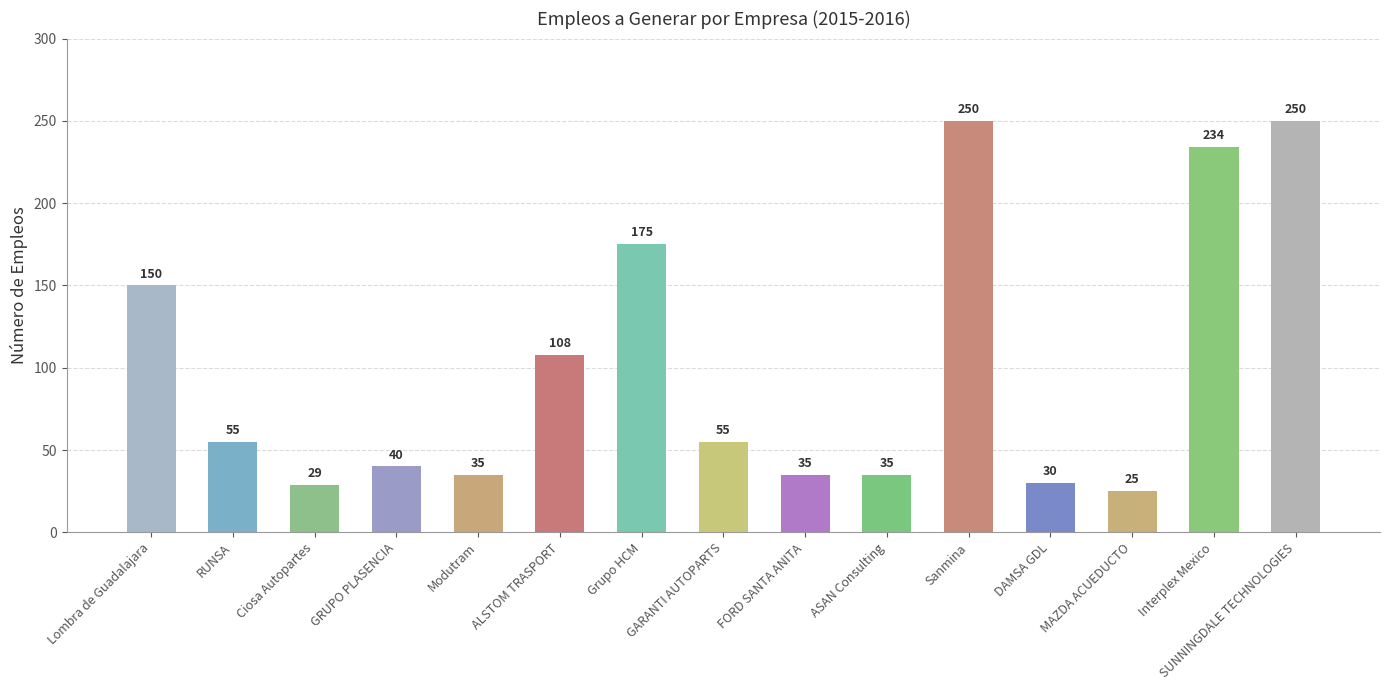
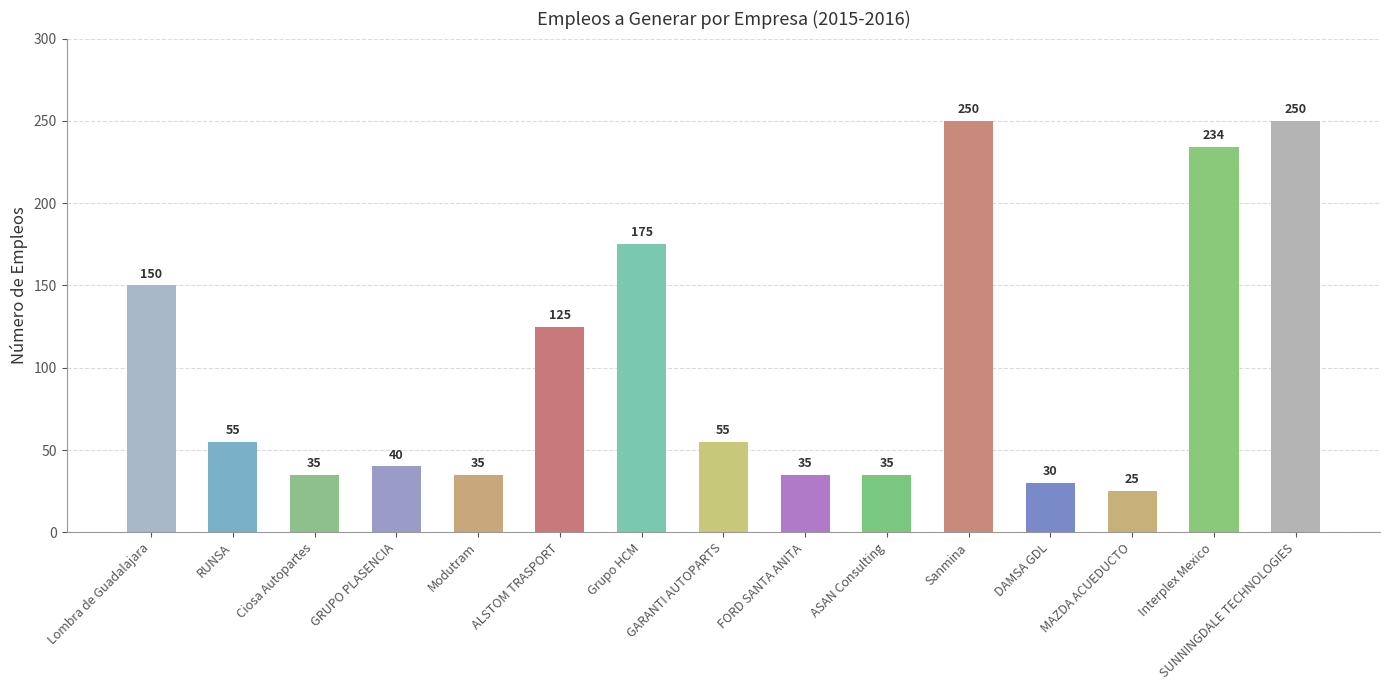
Ciosa Autopartes: 29 -> 35
ALSTOM TRASPORT: 108 -> 125
